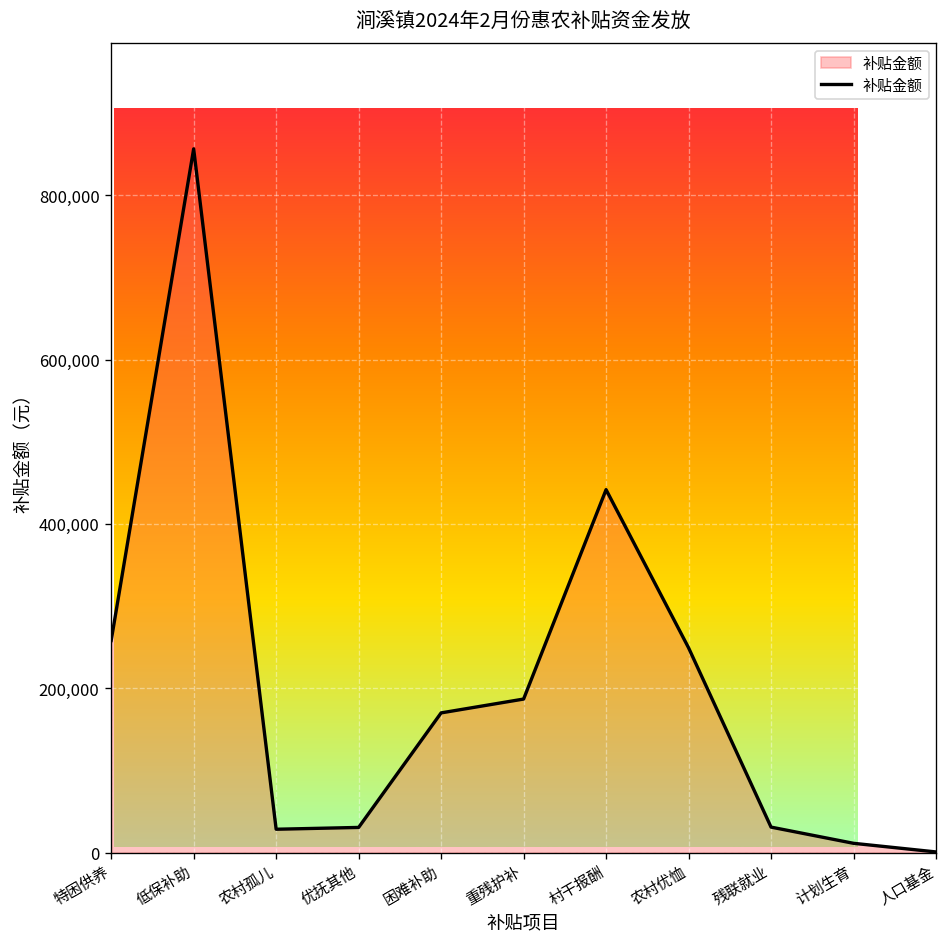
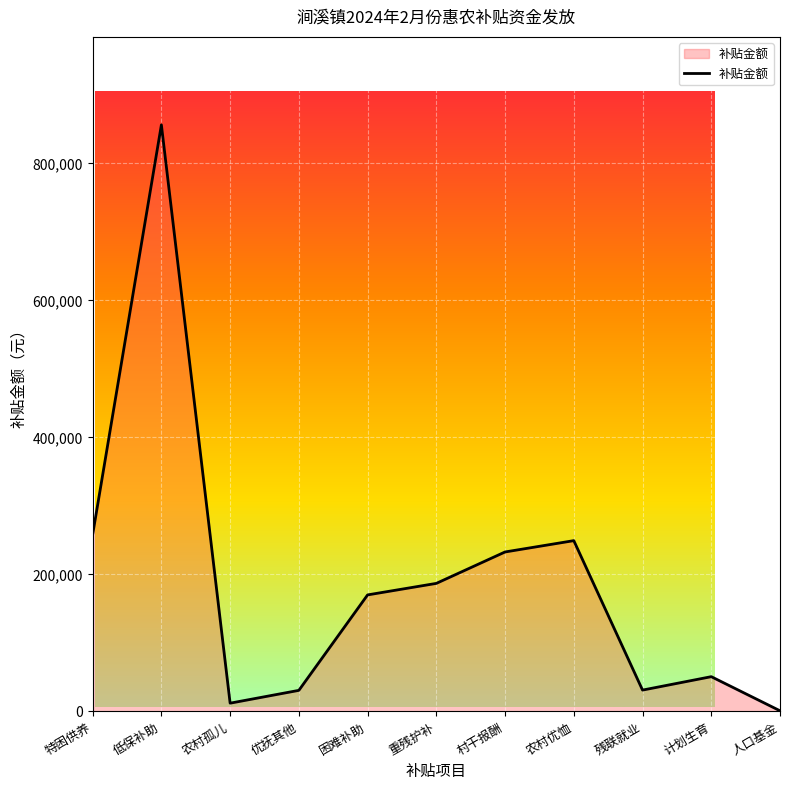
农村孤儿: 30,000 -> 10,000
村干报酬: 440,000 -> 230,000
计划生育: 10,000 -> 50,000
